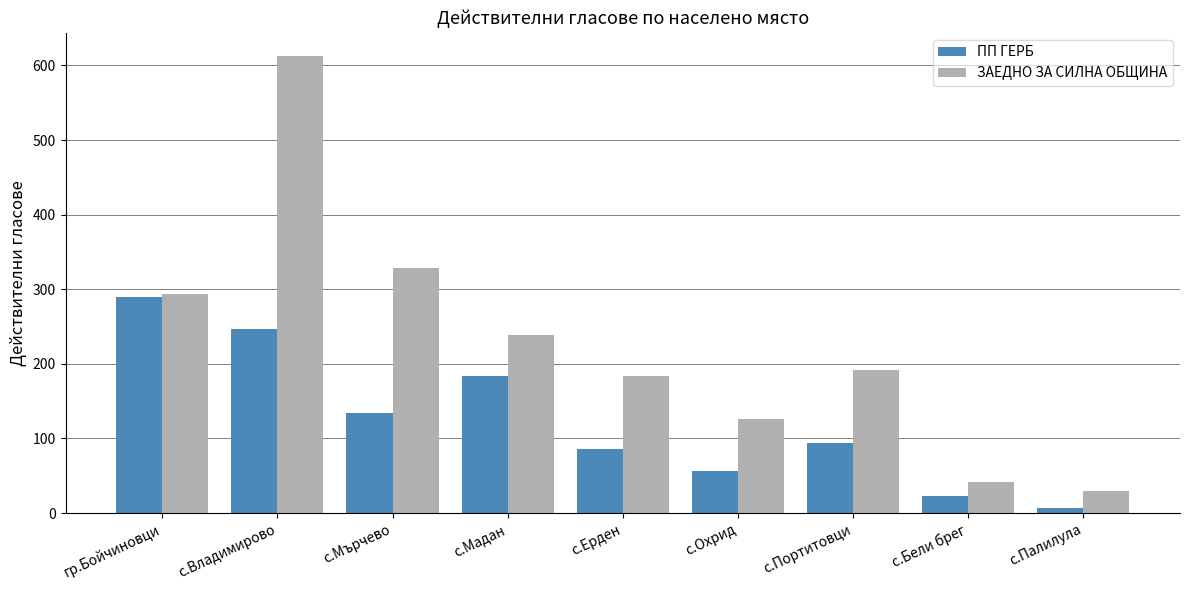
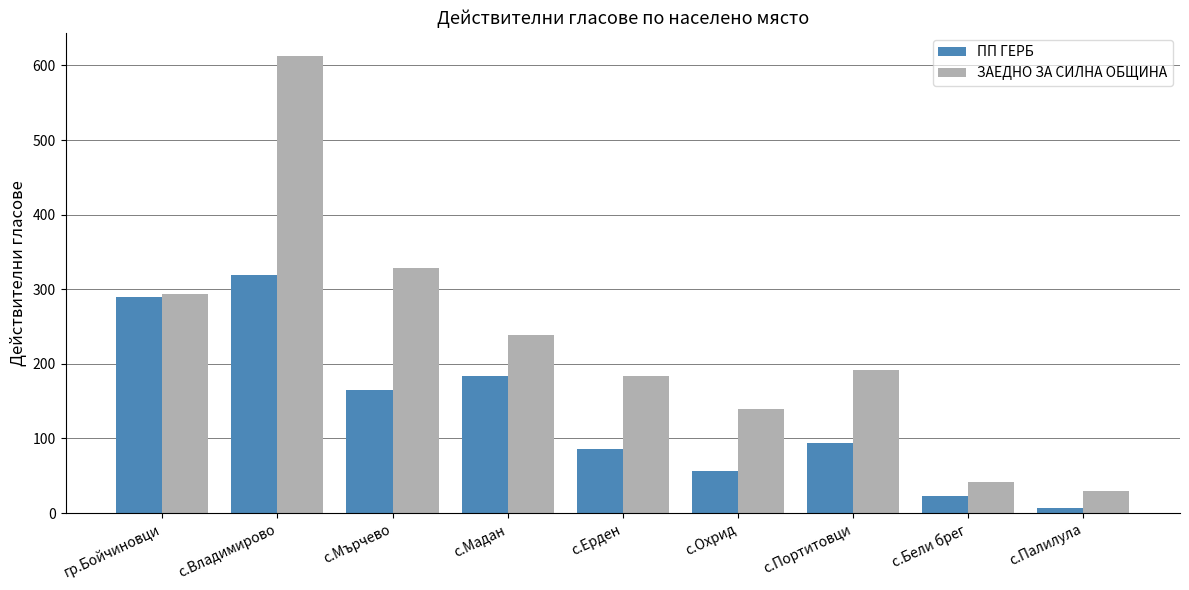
ПП ГЕРБ, с.Владимирово: 250 -> 320
ПП ГЕРБ, с.Мърчево: 130 -> 170
ЗАЕДНО ЗА СИЛНА ОБЩИНА, с.Охрид: 130 -> 140
